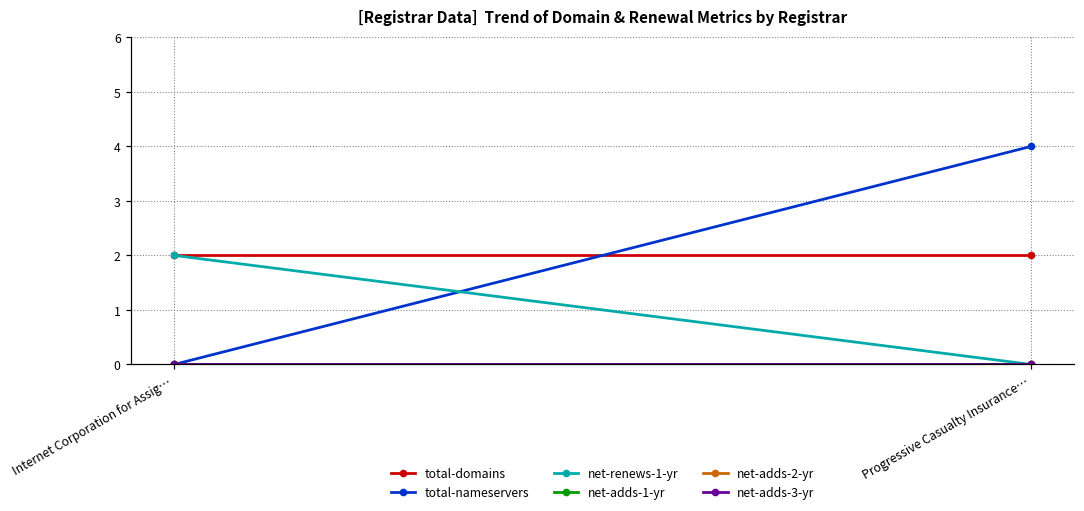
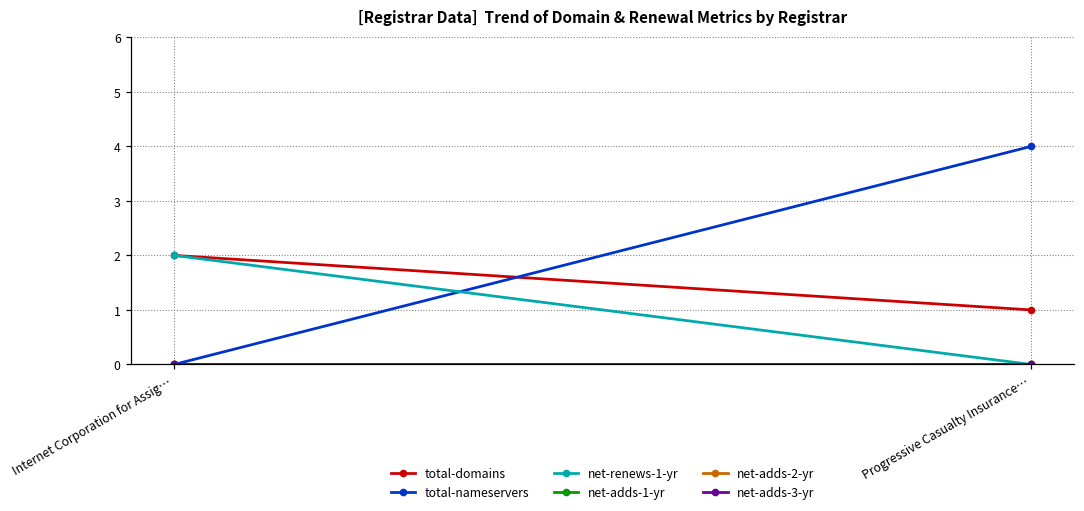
total-domains, Progressive Casualty Insurance…: 2 -> 1
